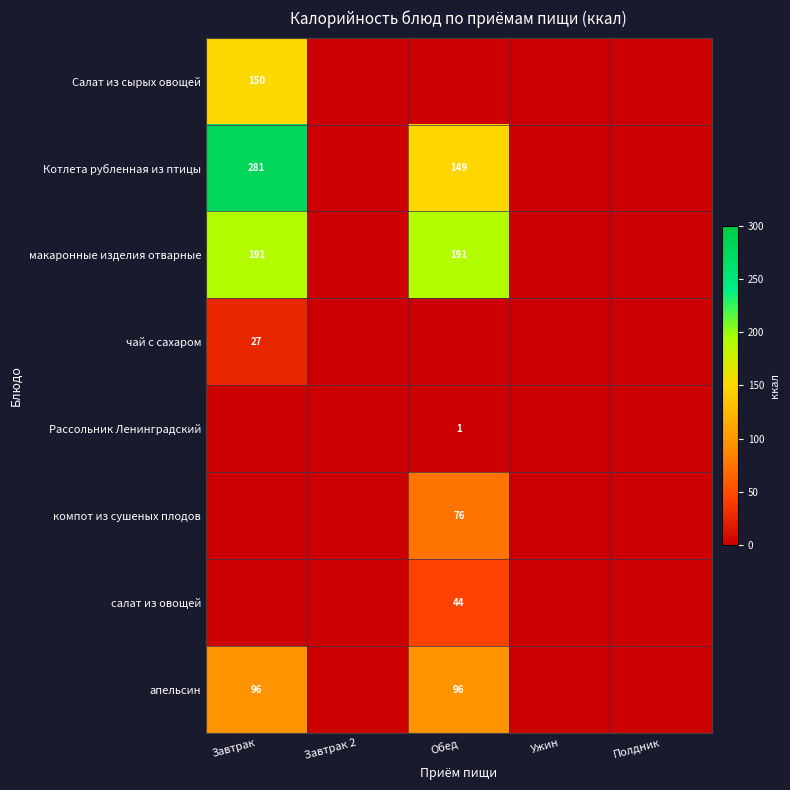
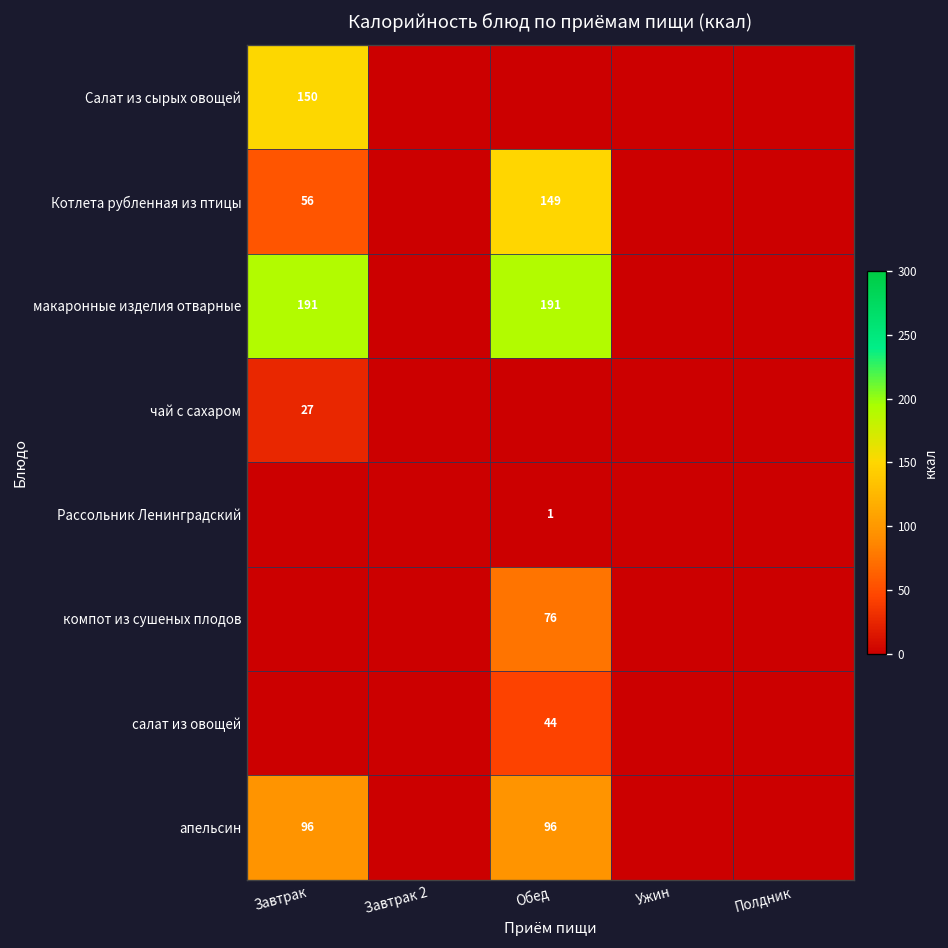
Котлета рубленная из птицы, Завтрак: 281 -> 56
